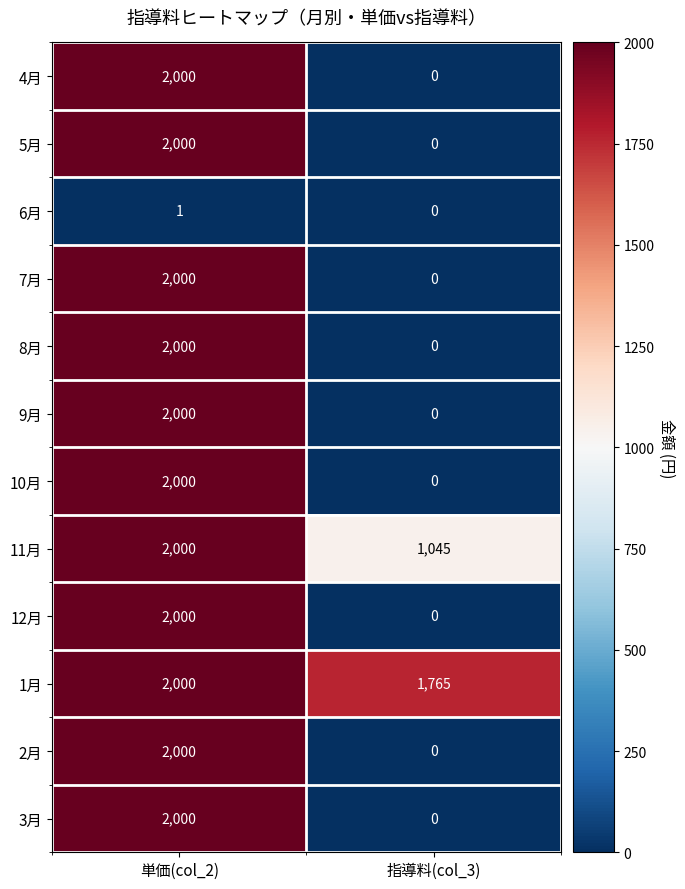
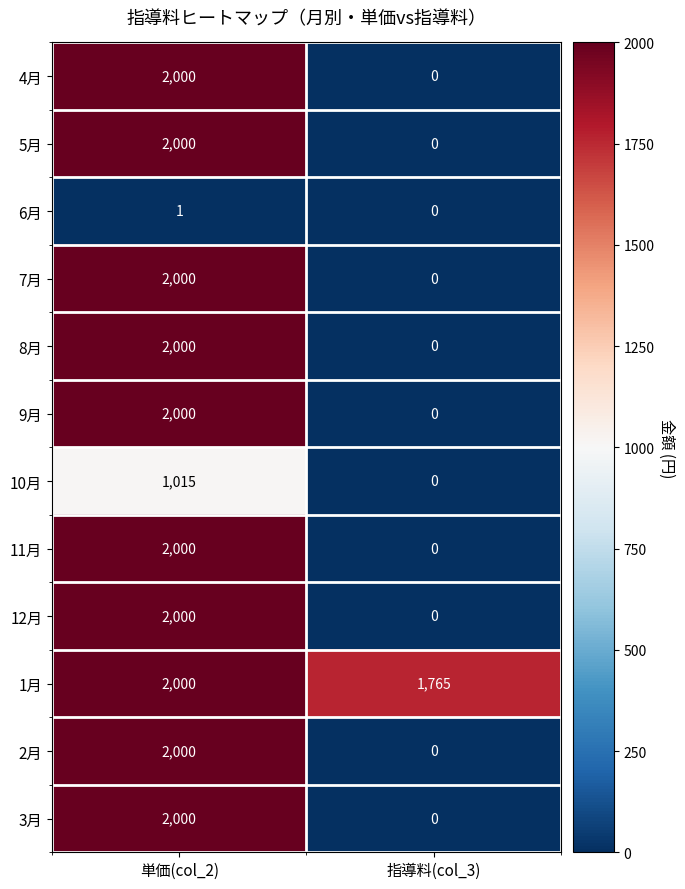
10月, 単価(col_2): 2,000 -> 1,015
11月, 指導料(col_3): 1,045 -> 0
